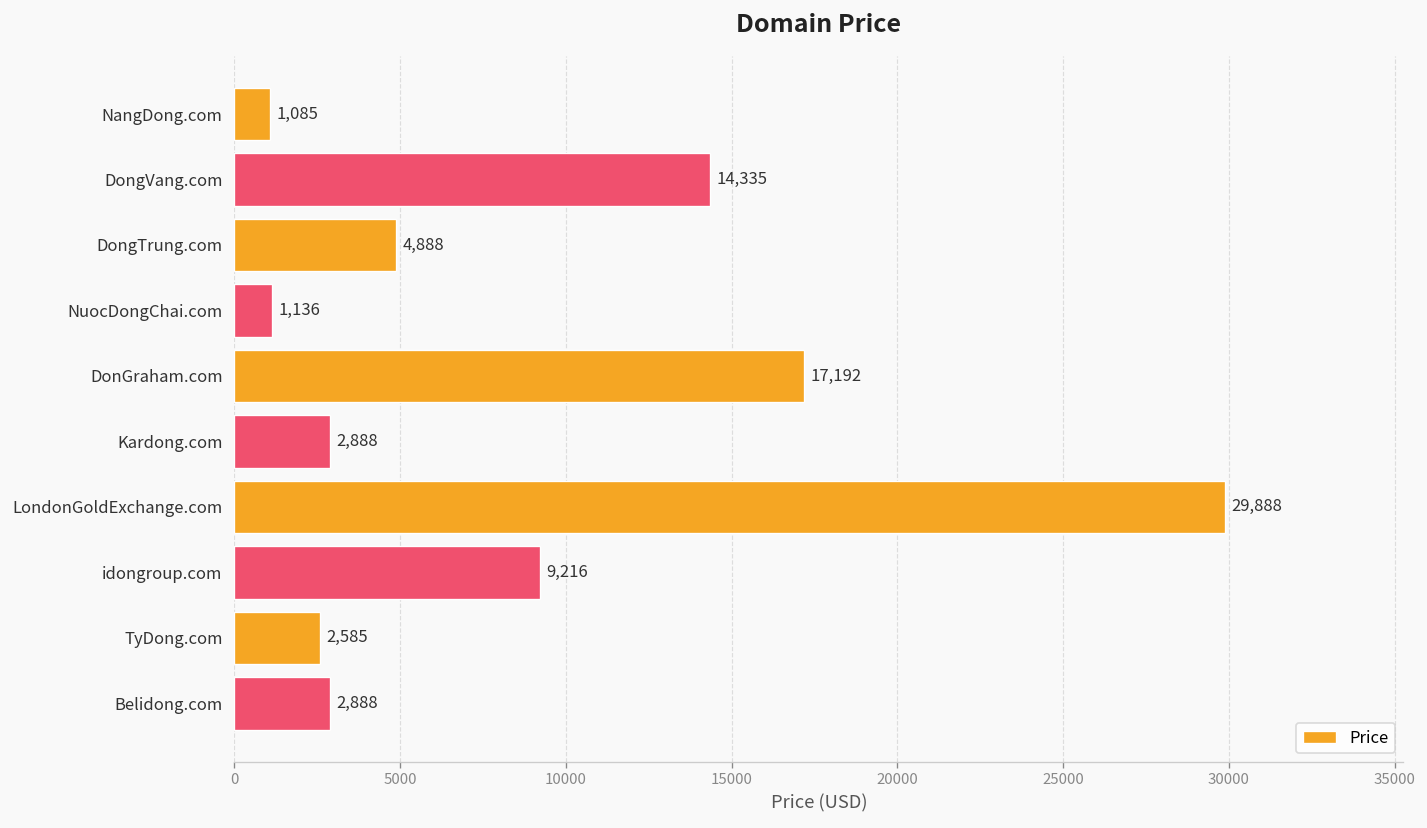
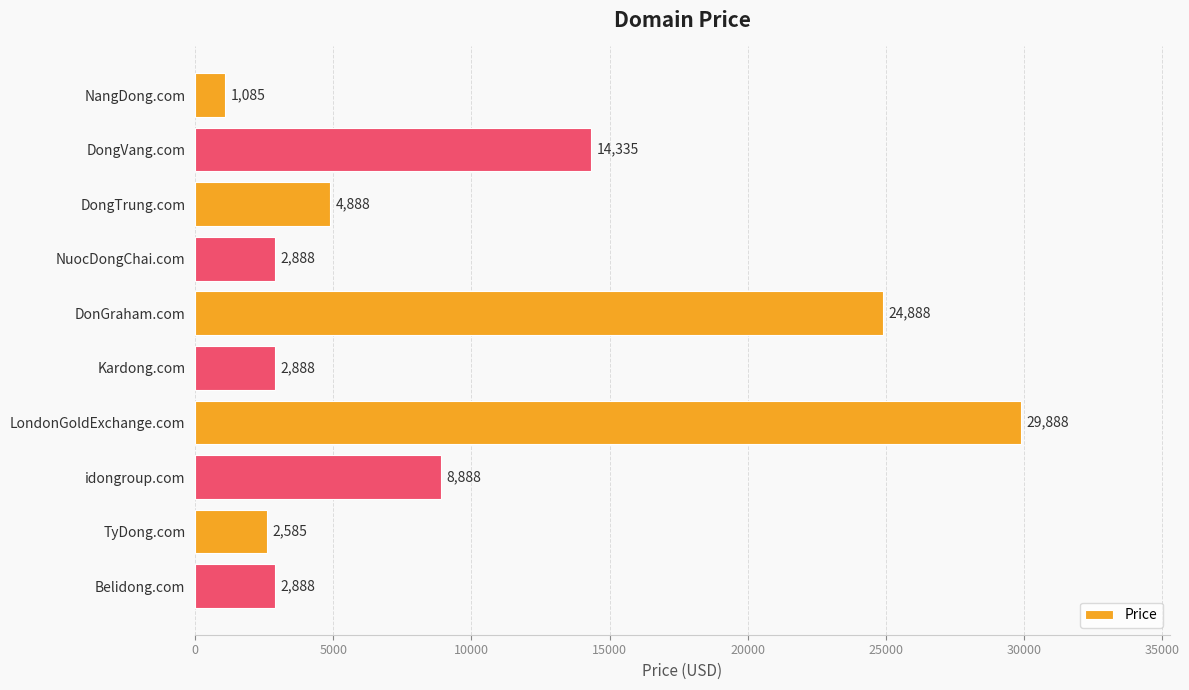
NuocDongChai.com: 1,136 -> 2,888
DonGraham.com: 17,192 -> 24,888
idongroup.com: 9,216 -> 8,888
